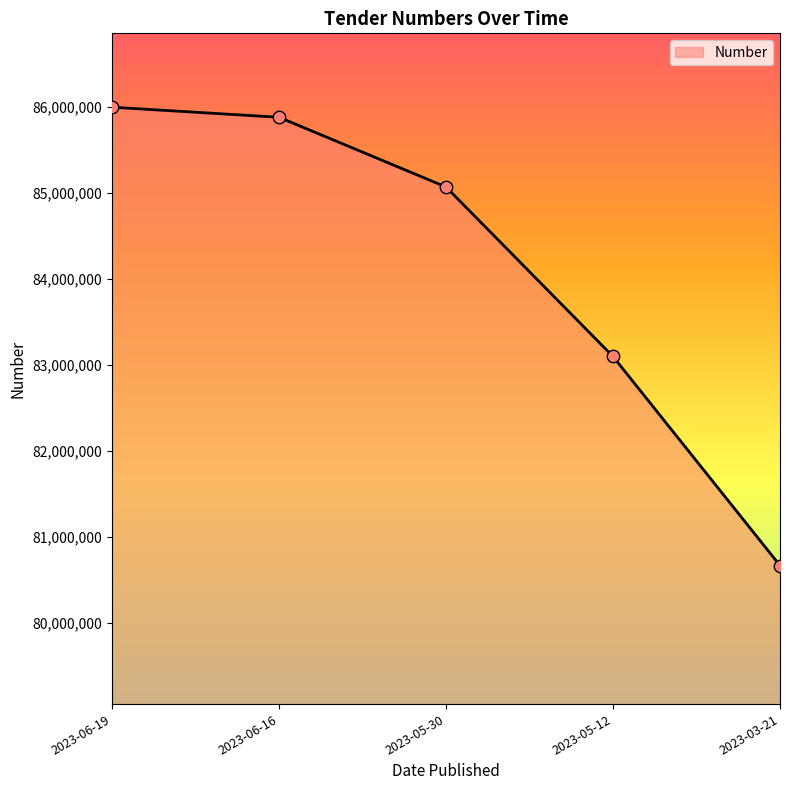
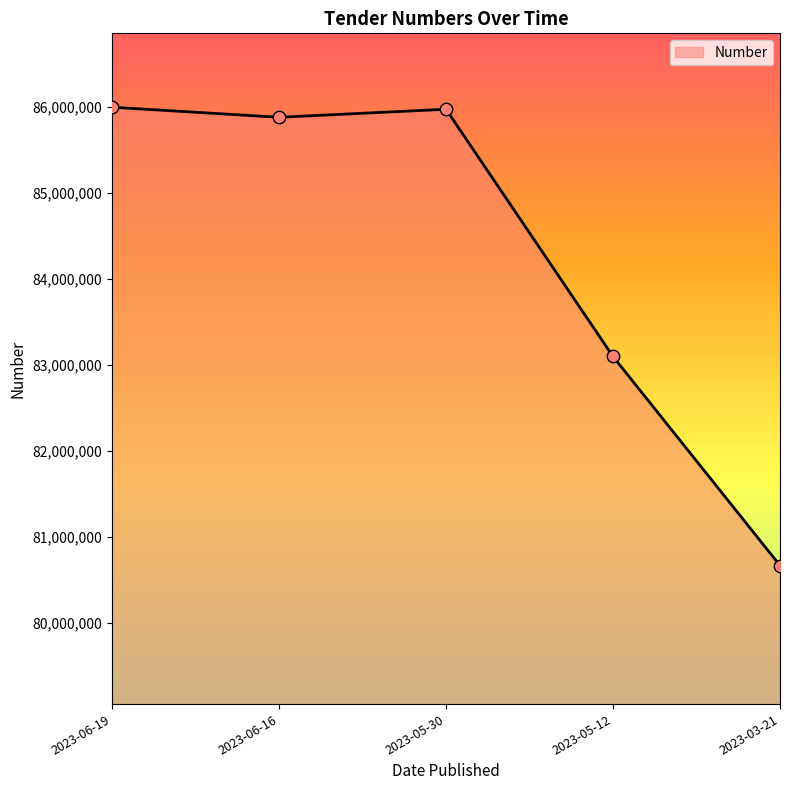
2023-05-30: 85,100,000 -> 86,000,000
